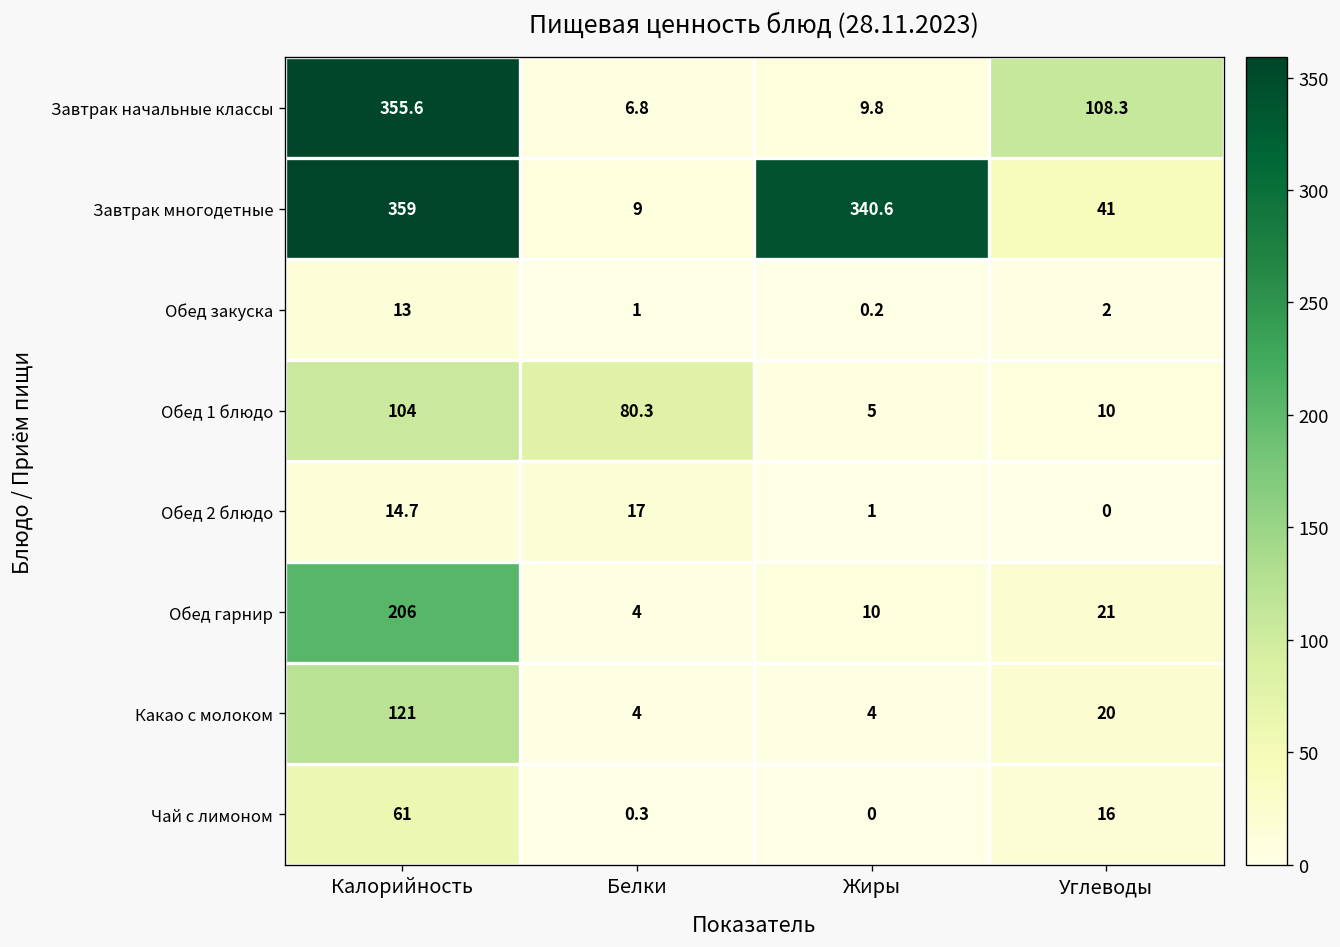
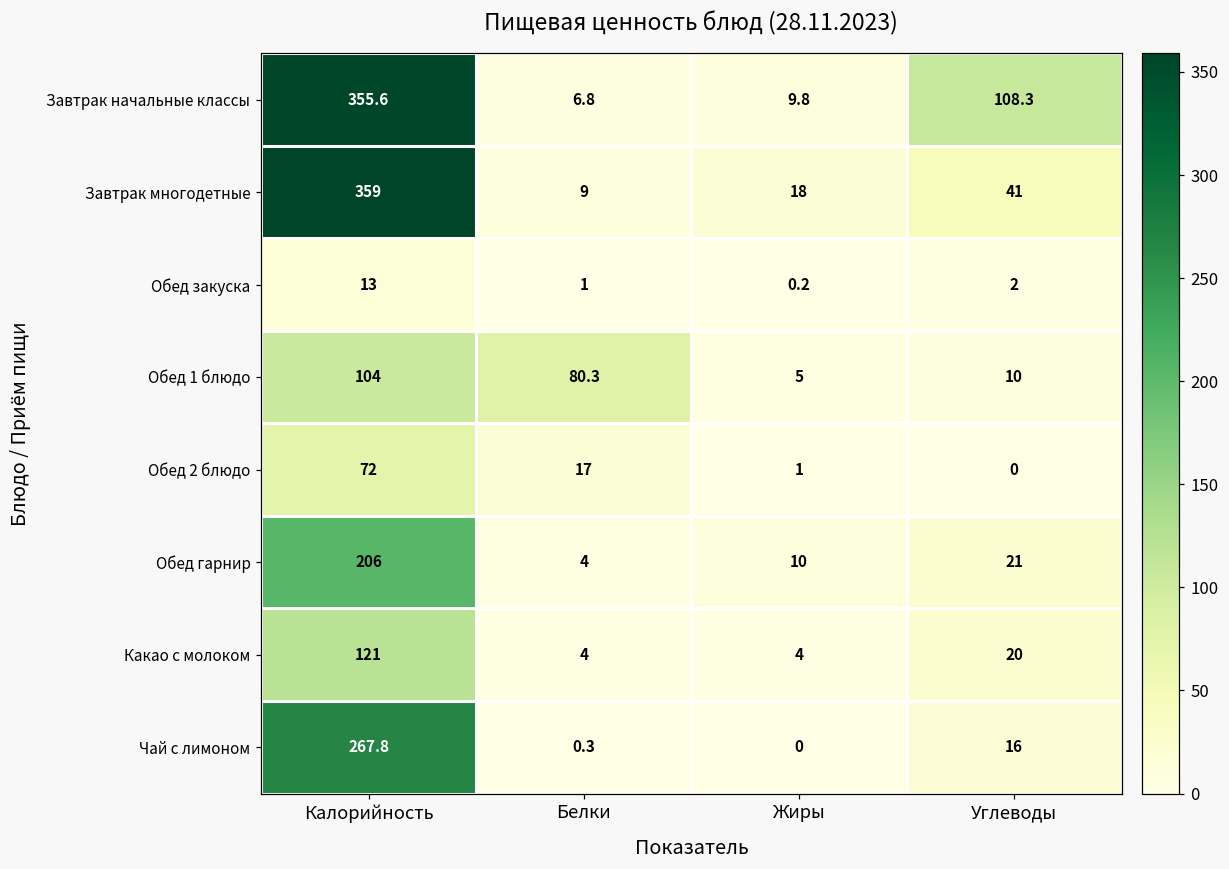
Завтрак многодетные, Жиры: 340.6 -> 18
Обед 2 блюдо, Калорийность: 14.7 -> 72
Чай с лимоном, Калорийность: 61 -> 267.8
